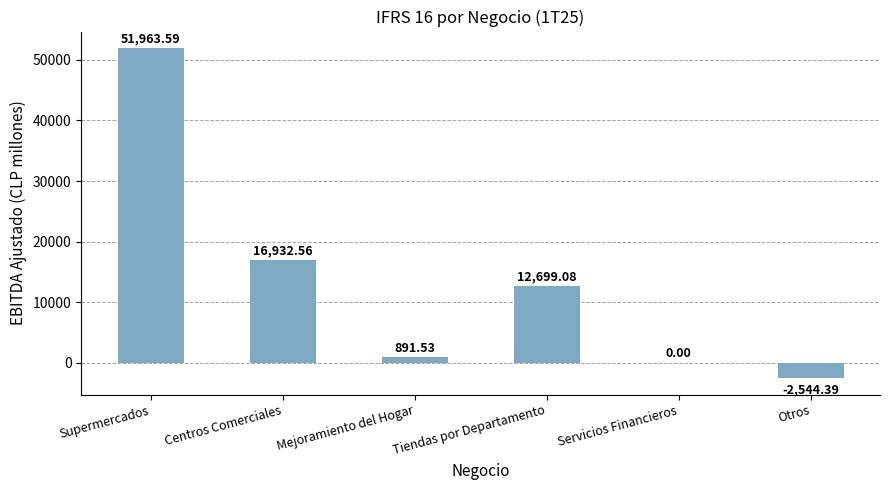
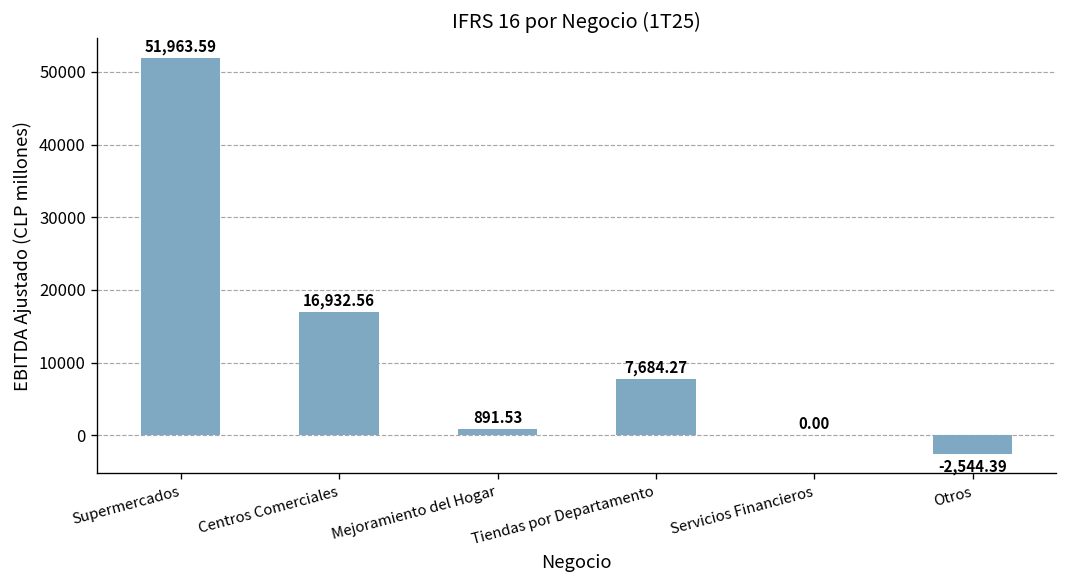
Tiendas por Departamento: 12,699.08 -> 7,684.27
